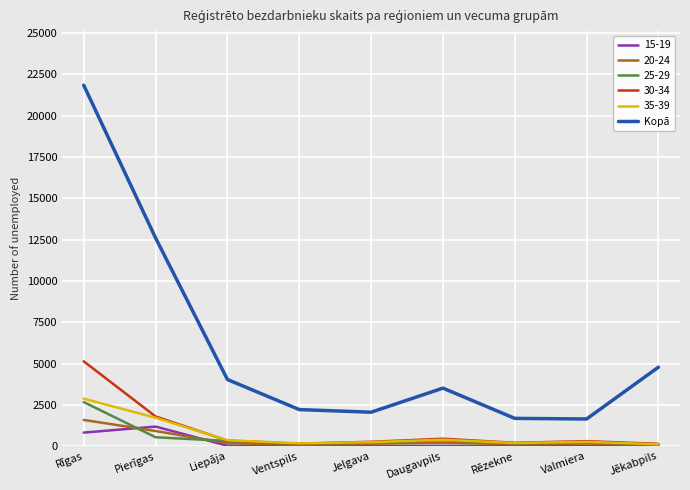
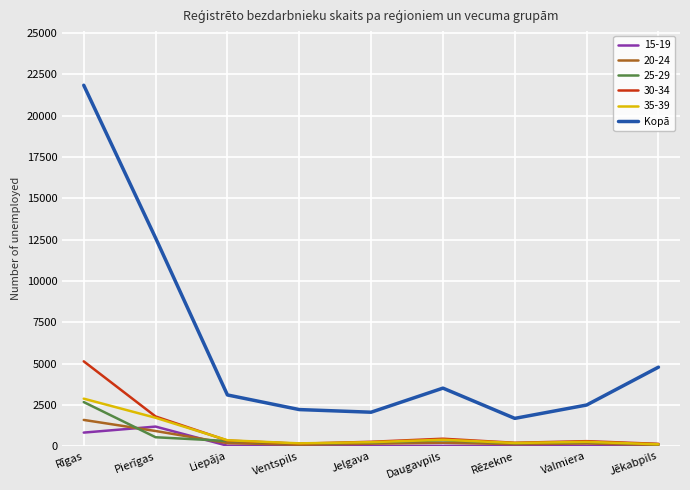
Kopā, Liepāja: 4000 -> 3100
Kopā, Valmiera: 1600 -> 2500
